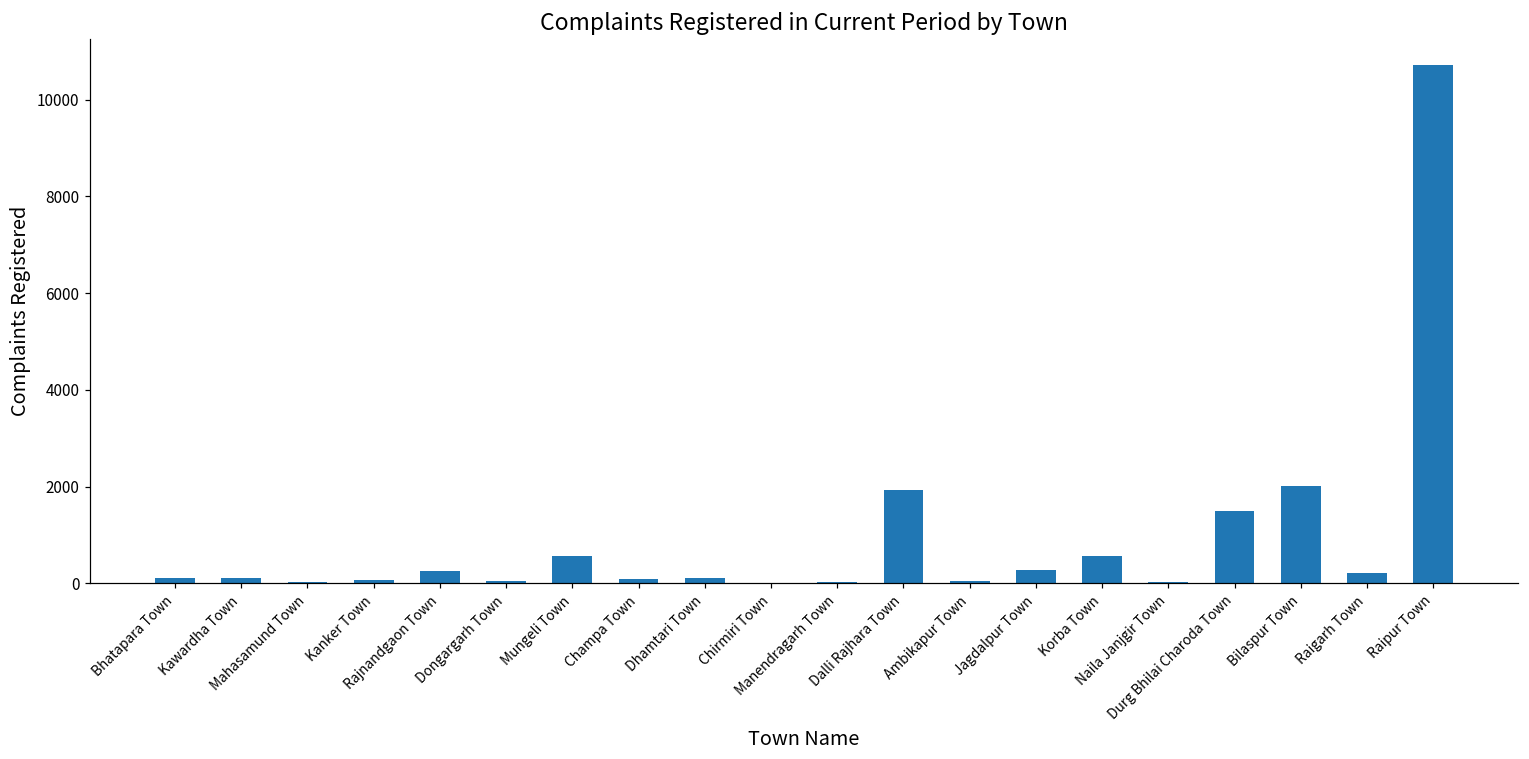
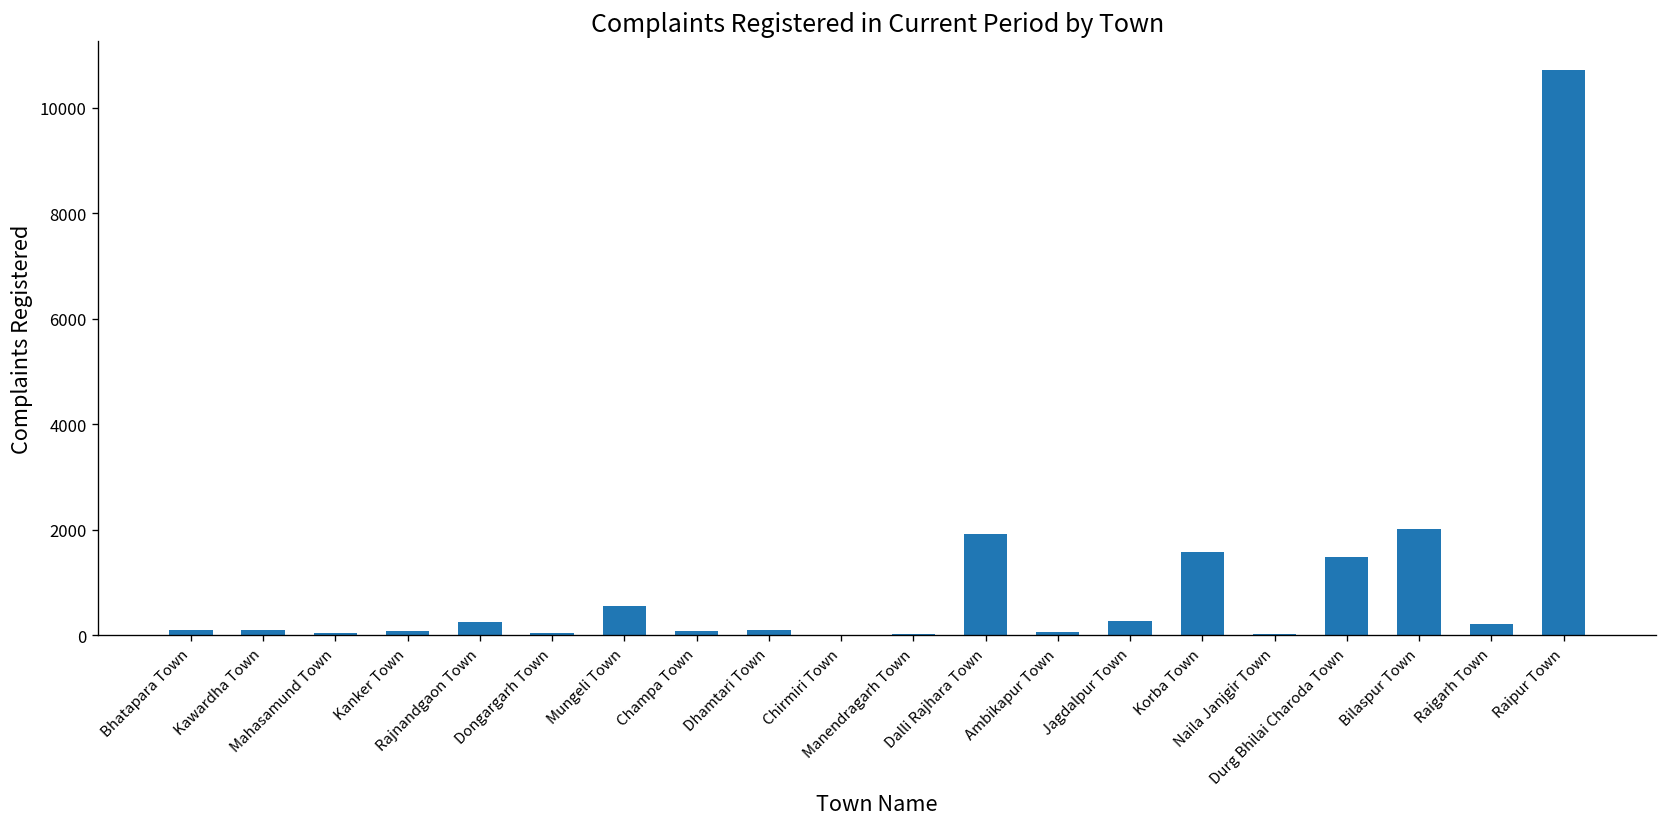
Korba Town: 600 -> 1600
